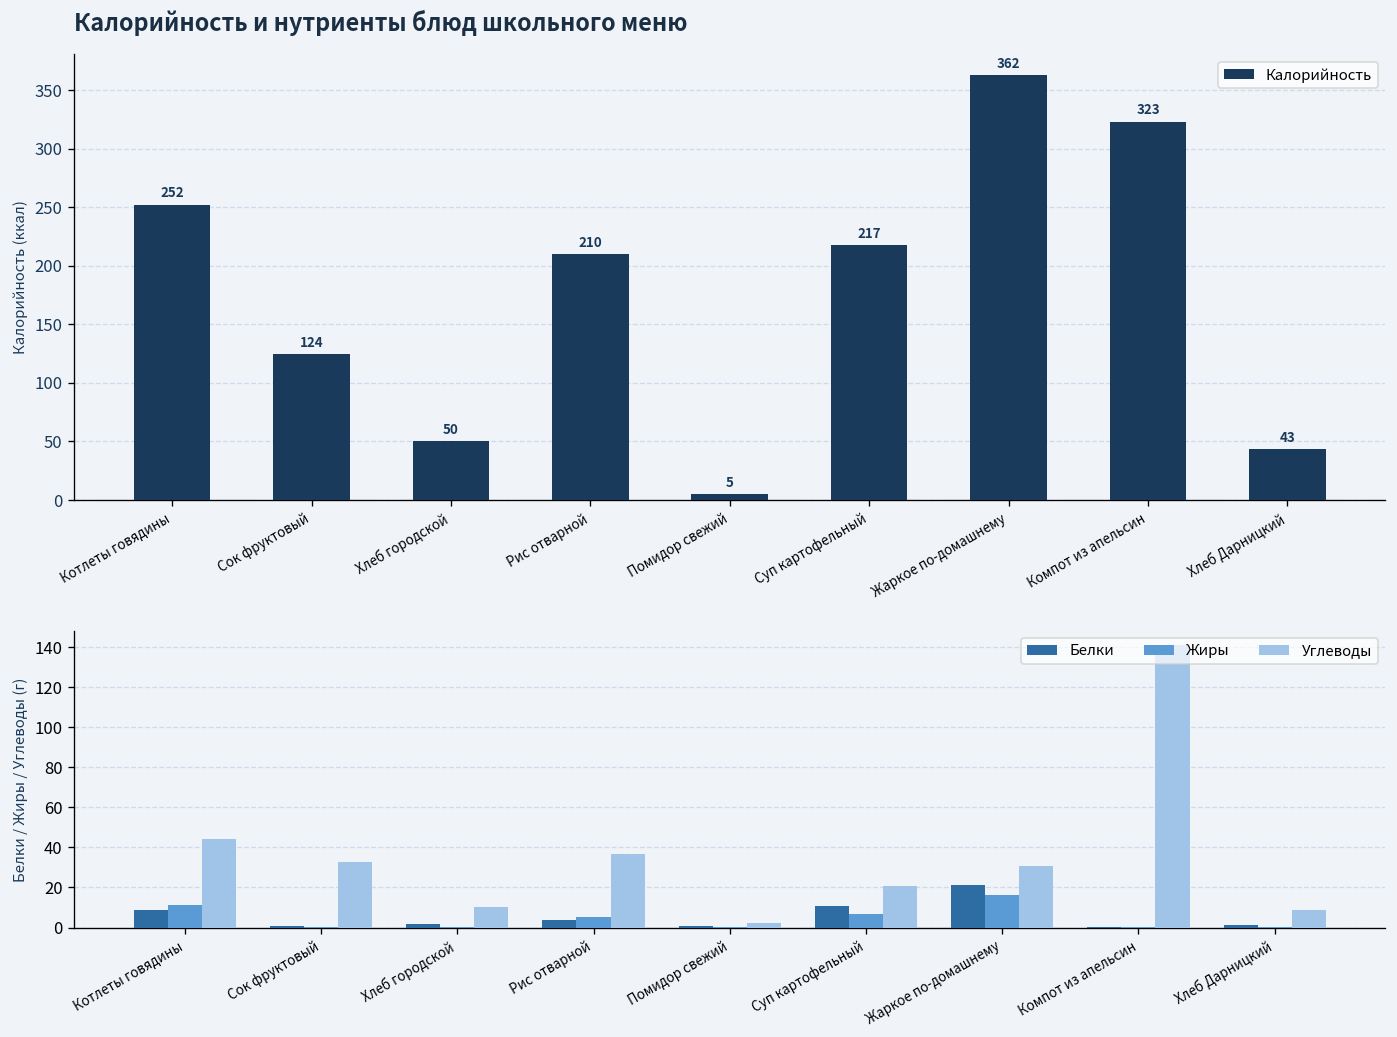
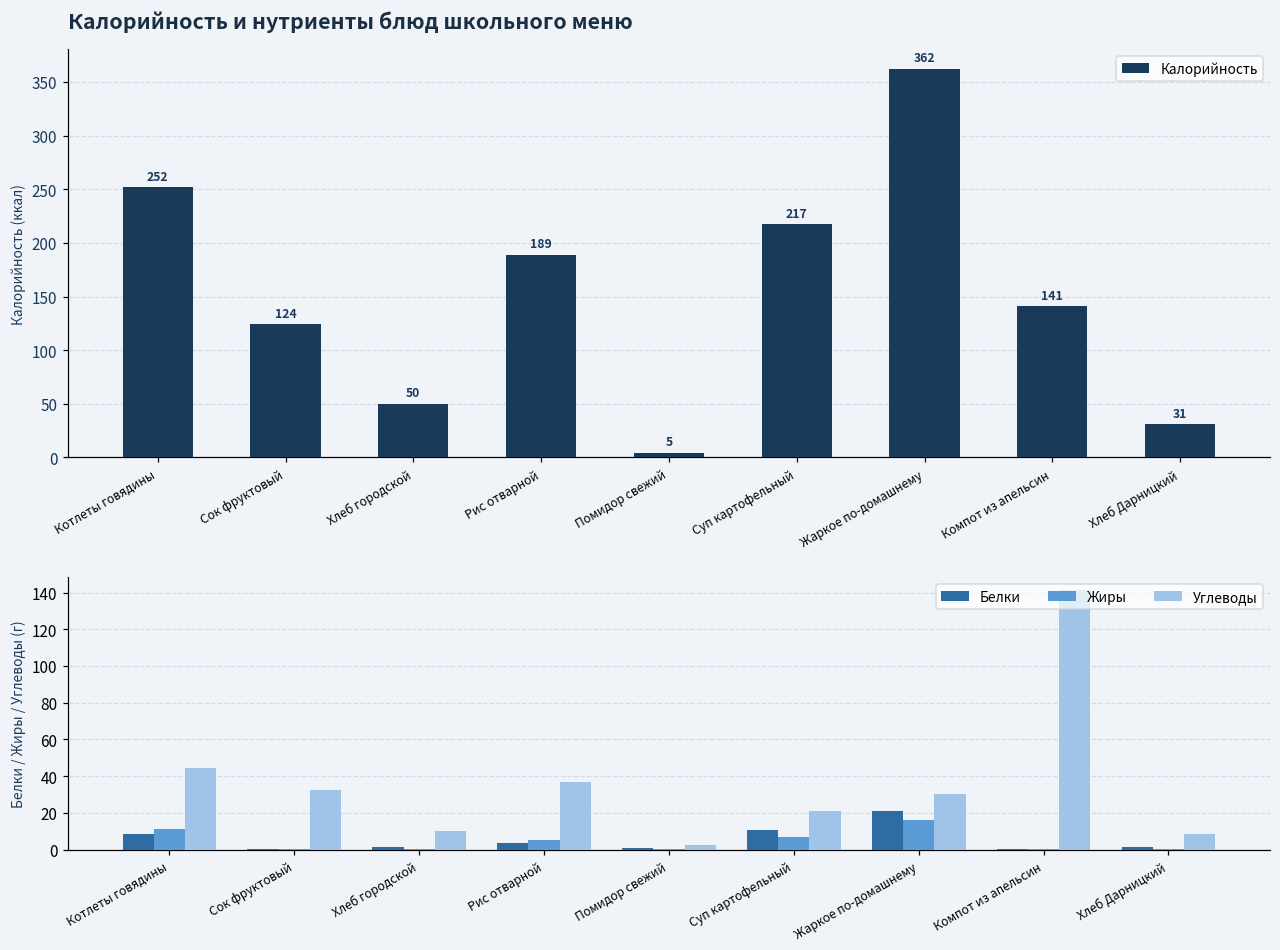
Калорийность и нутриенты блюд школьного меню, Рис отварной: 210 -> 189
Калорийность и нутриенты блюд школьного меню, Компот из апельсин: 323 -> 141
Калорийность и нутриенты блюд школьного меню, Хлеб Дарницкий: 43 -> 31
